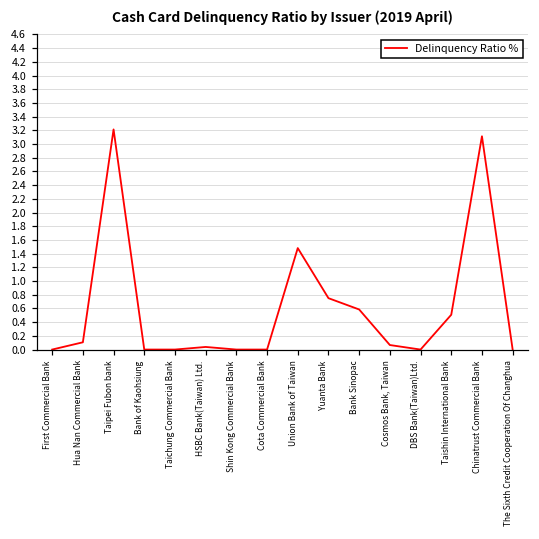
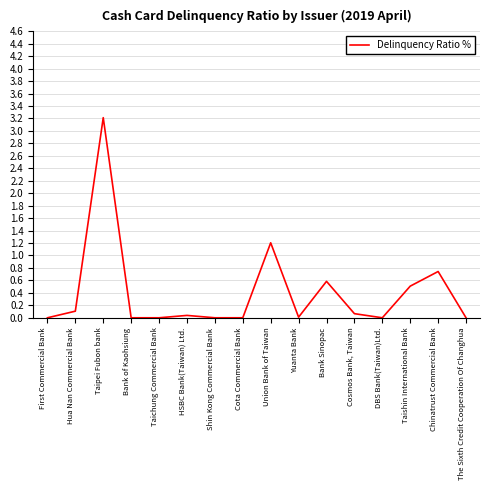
Union Bank of Taiwan: 1.5 -> 1.2
Yuanta Bank: 0.8 -> 0.0
Chinatrust Commercial Bank: 3.1 -> 0.7
